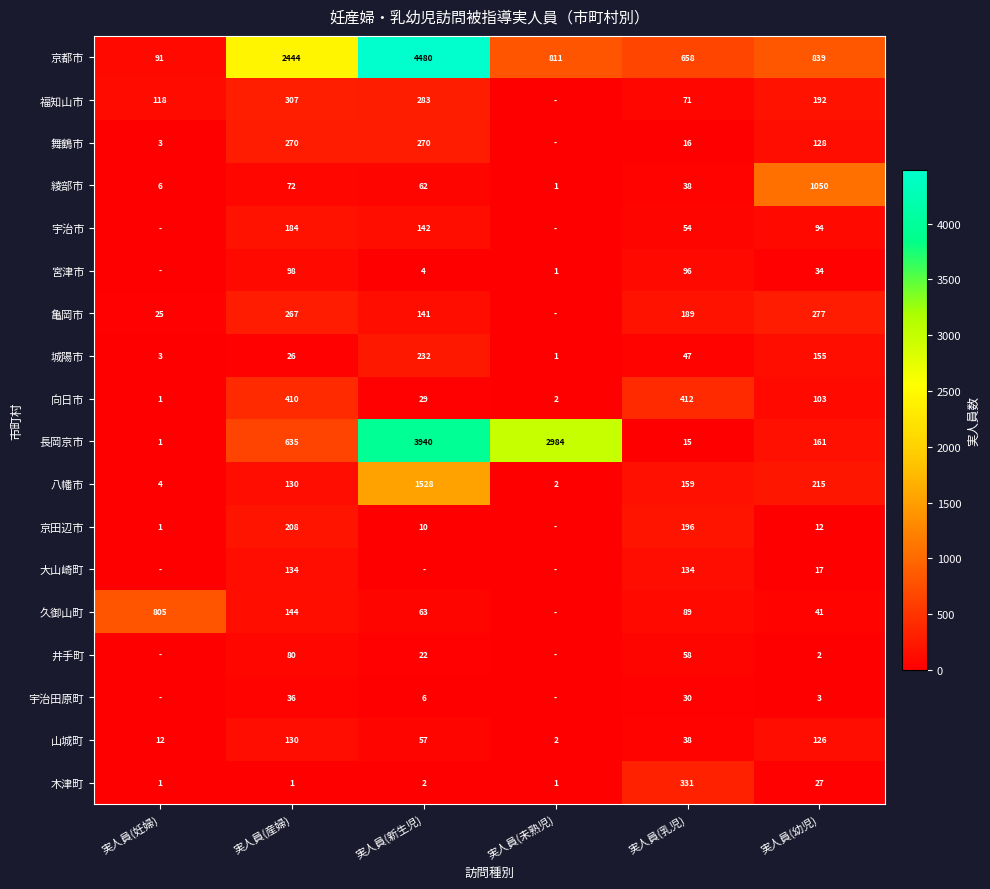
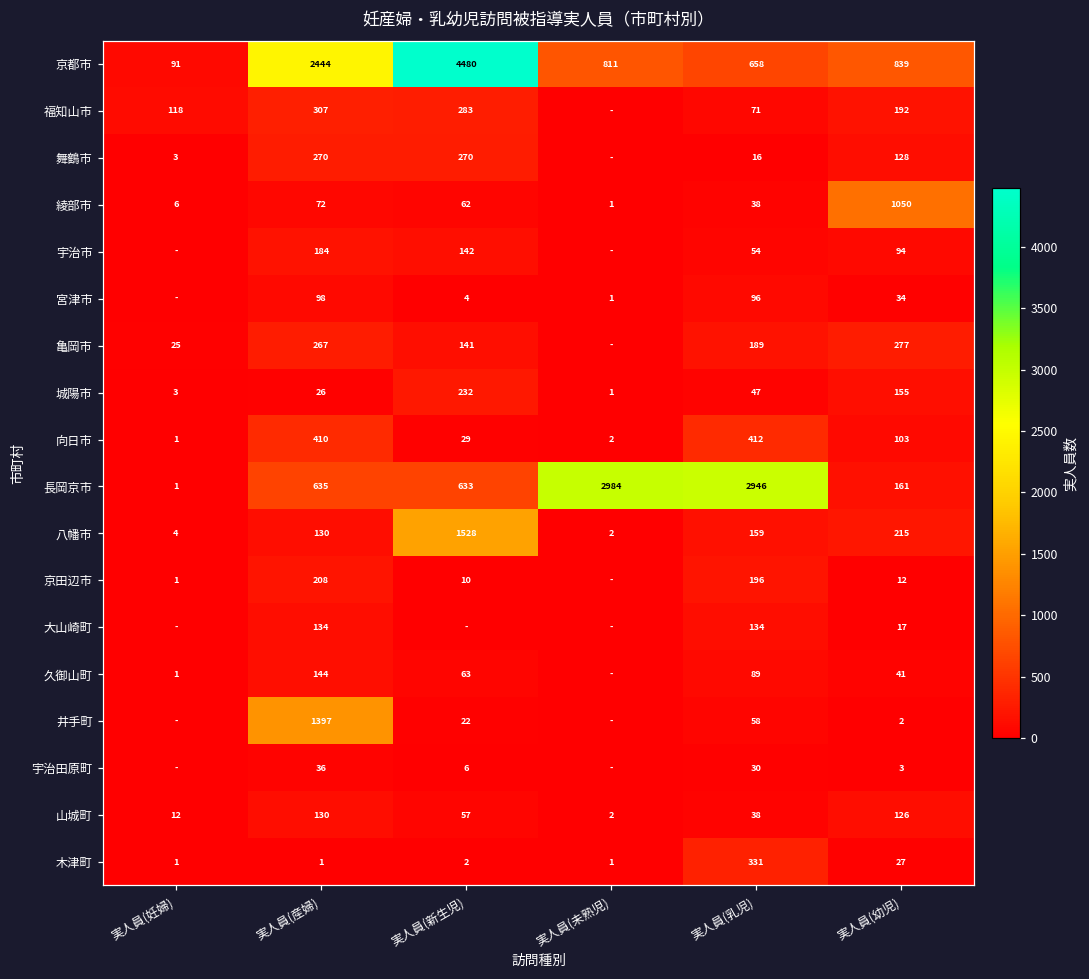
長岡京市, 実人員(新生児): 3940 -> 633
長岡京市, 実人員(乳児): 15 -> 2946
久御山町, 実人員(妊婦): 805 -> 1
井手町, 実人員(産婦): 80 -> 1397
